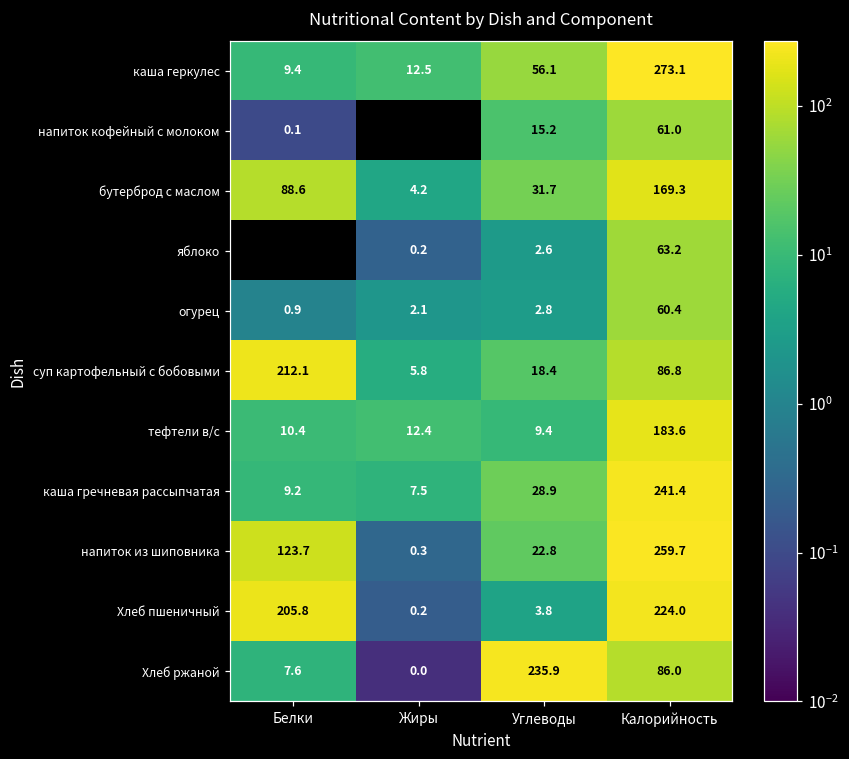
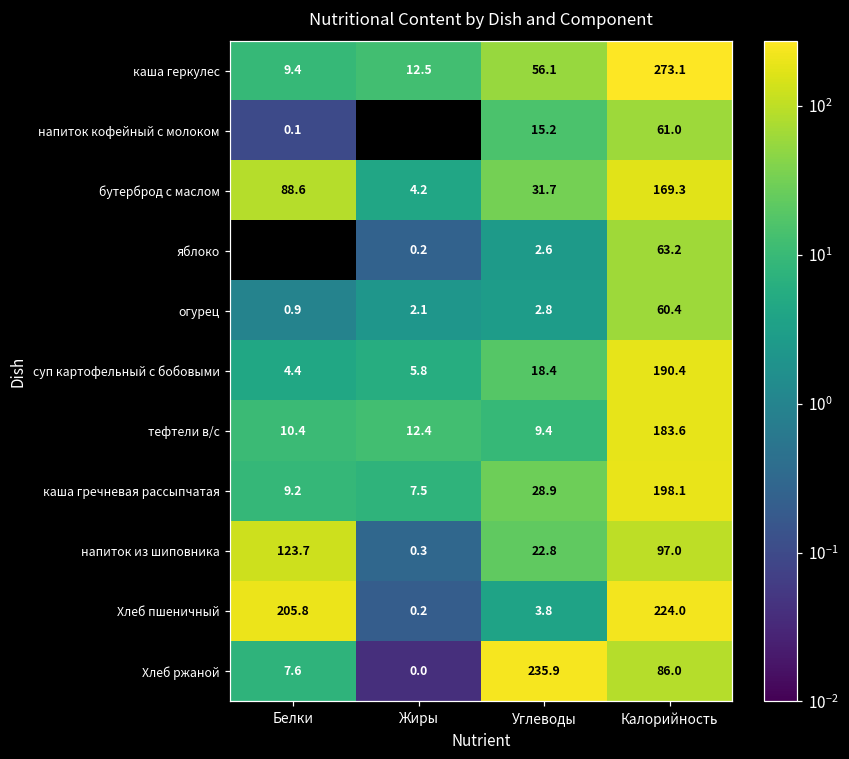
суп картофельный с бобовыми, Белки: 212.1 -> 4.4
суп картофельный с бобовыми, Калорийность: 86.8 -> 190.4
каша гречневая рассыпчатая, Калорийность: 241.4 -> 198.1
напиток из шиповника, Калорийность: 259.7 -> 97.0
